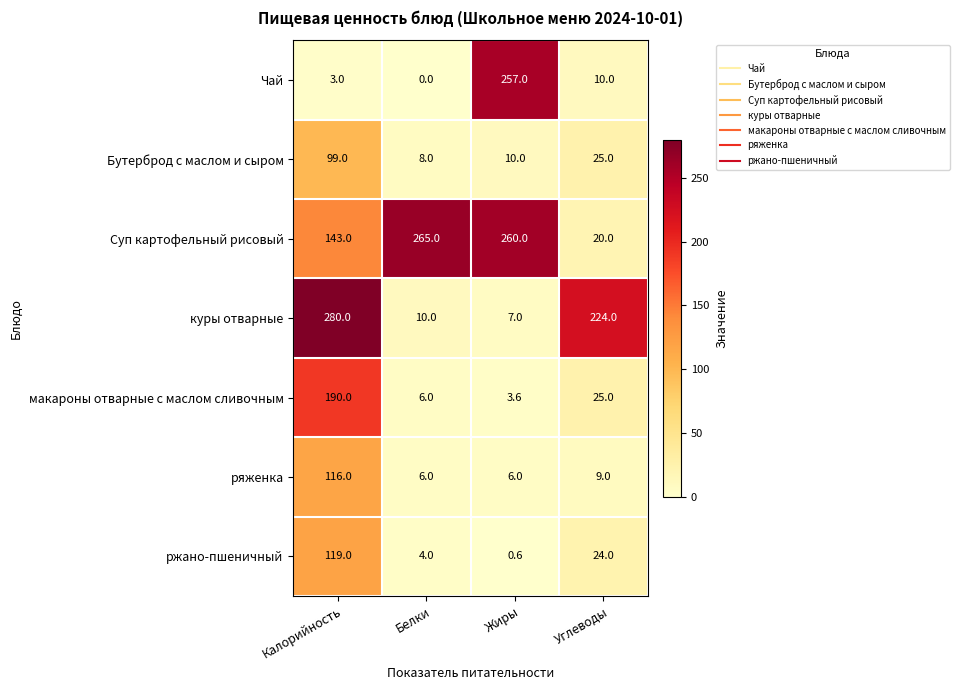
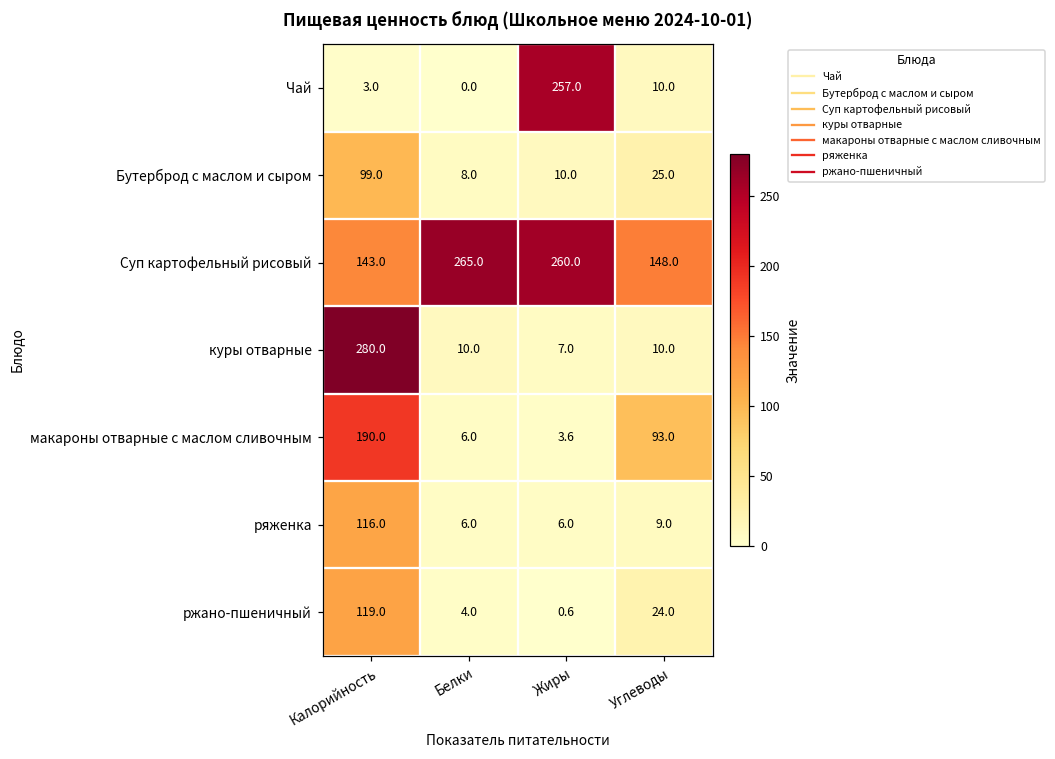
Суп картофельный рисовый, Углеводы: 20.0 -> 148.0
куры отварные, Углеводы: 224.0 -> 10.0
макароны отварные с маслом сливочным, Углеводы: 25.0 -> 93.0
